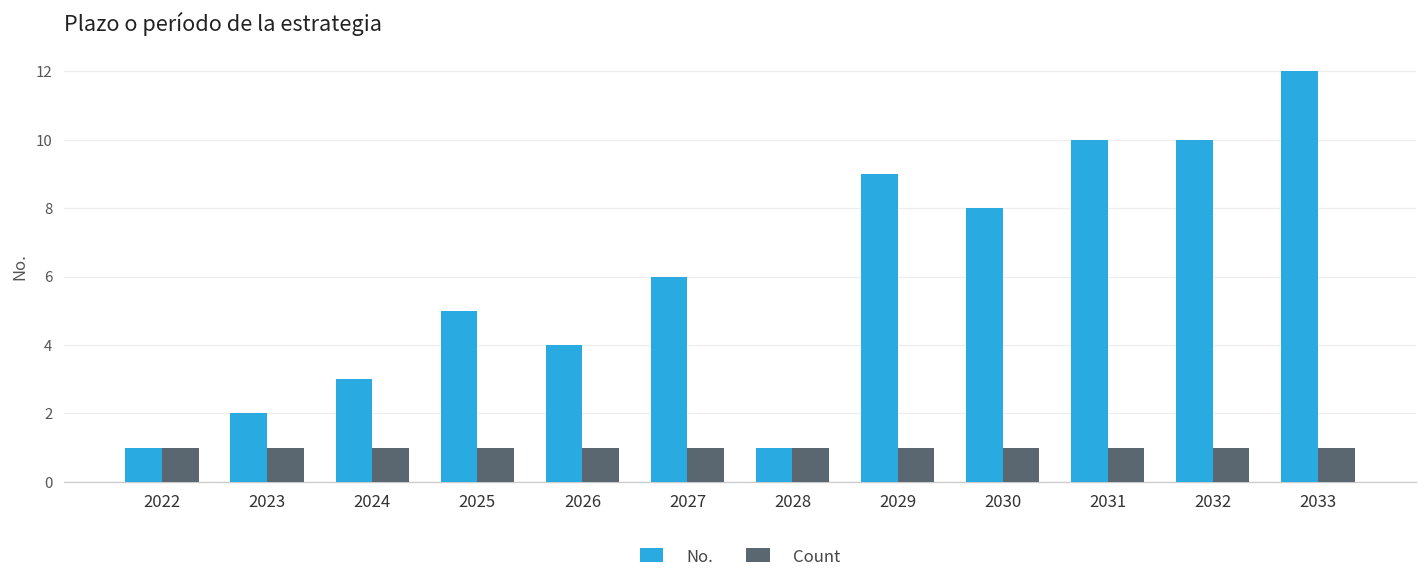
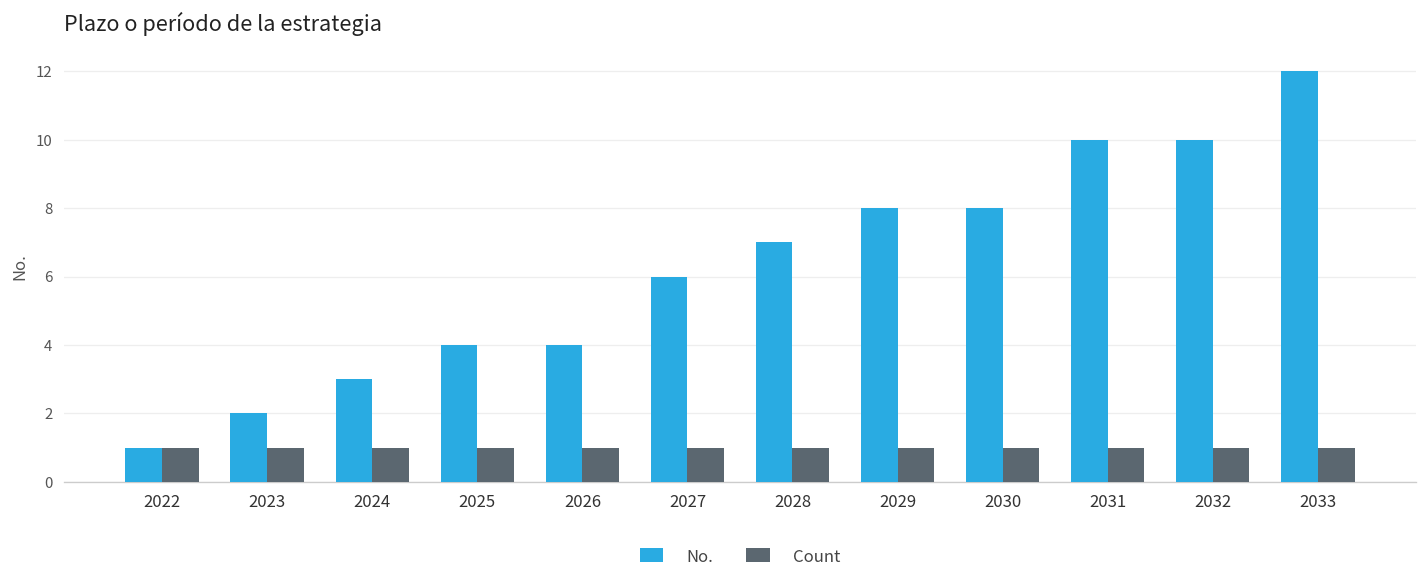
No., 2025: 5 -> 4
No., 2028: 1 -> 7
No., 2029: 9 -> 8
